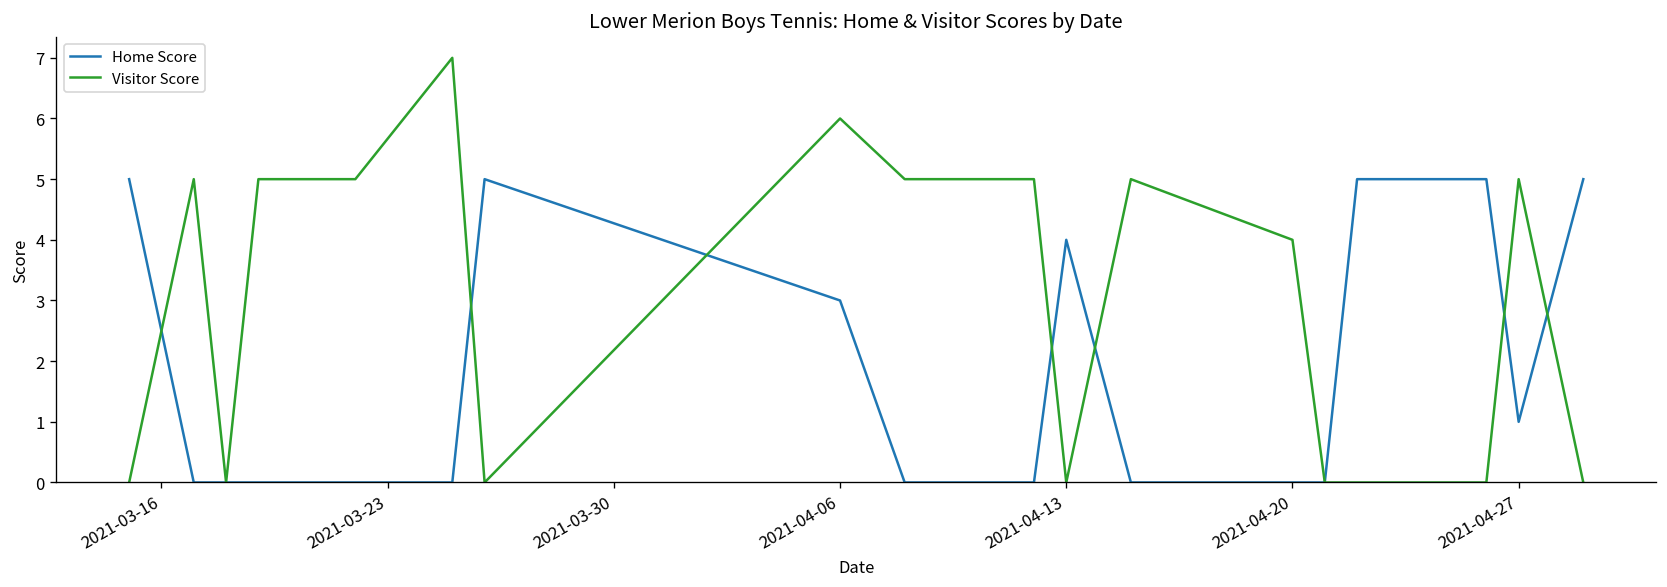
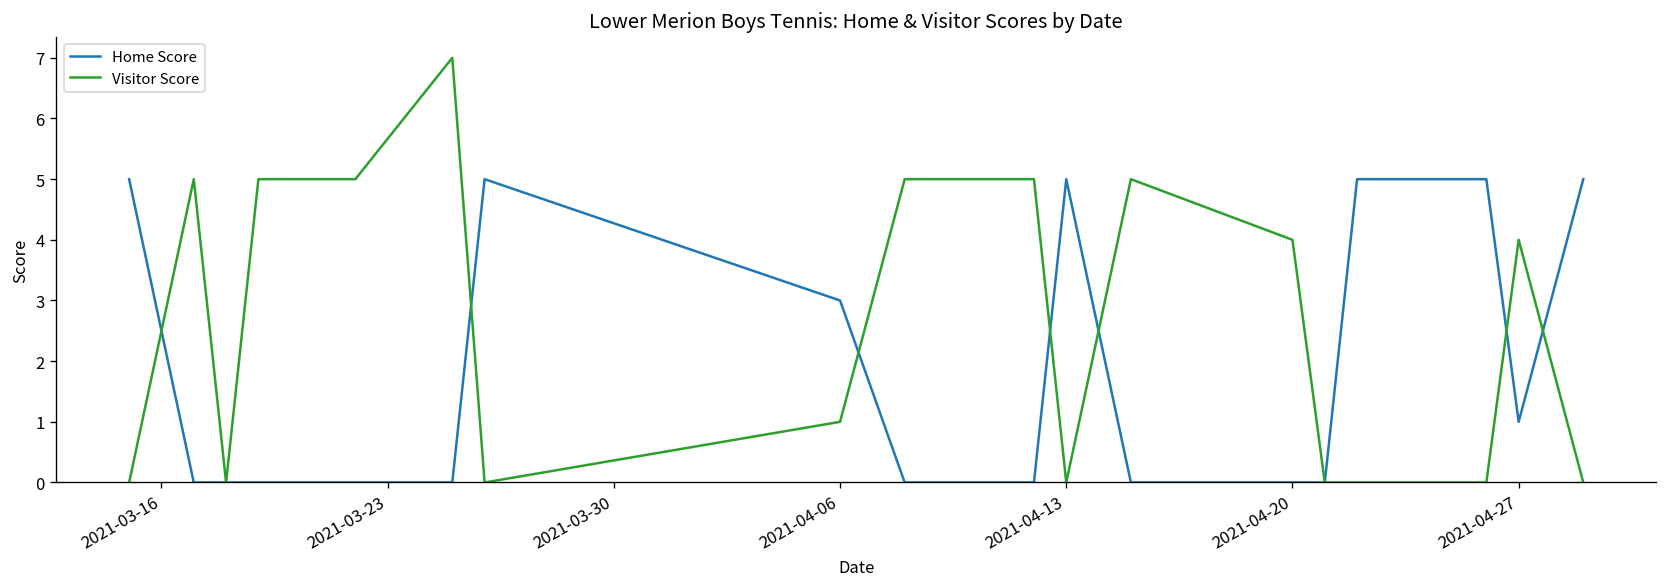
Visitor Score, 2021-04-06: 6 -> 1
Home Score, 2021-04-13: 4 -> 5
Visitor Score, 2021-04-27: 5 -> 4
